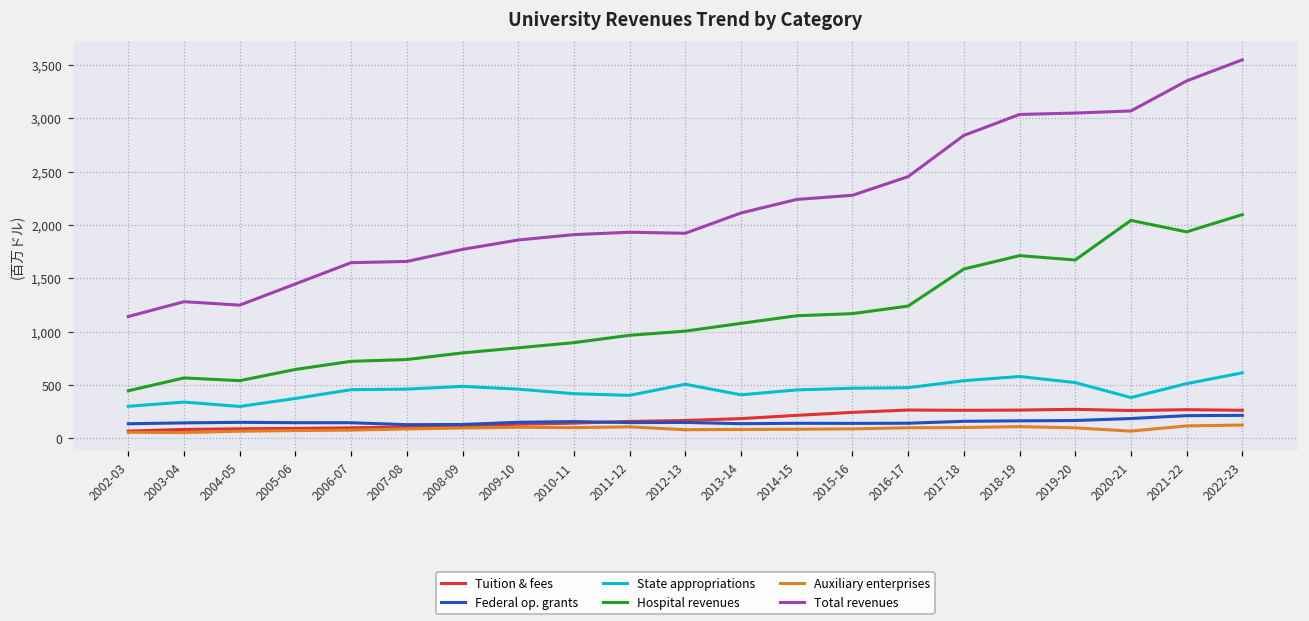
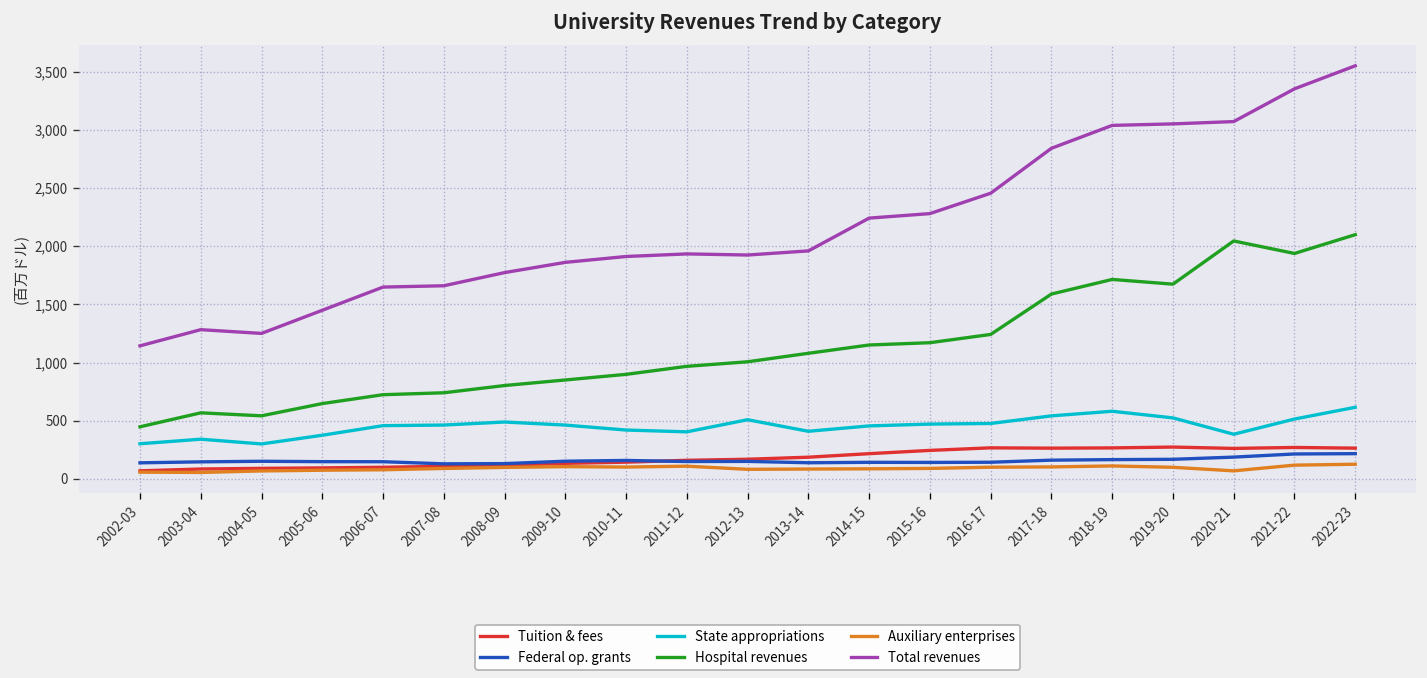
Total revenues, 2013-14: 2,100 -> 2,000
